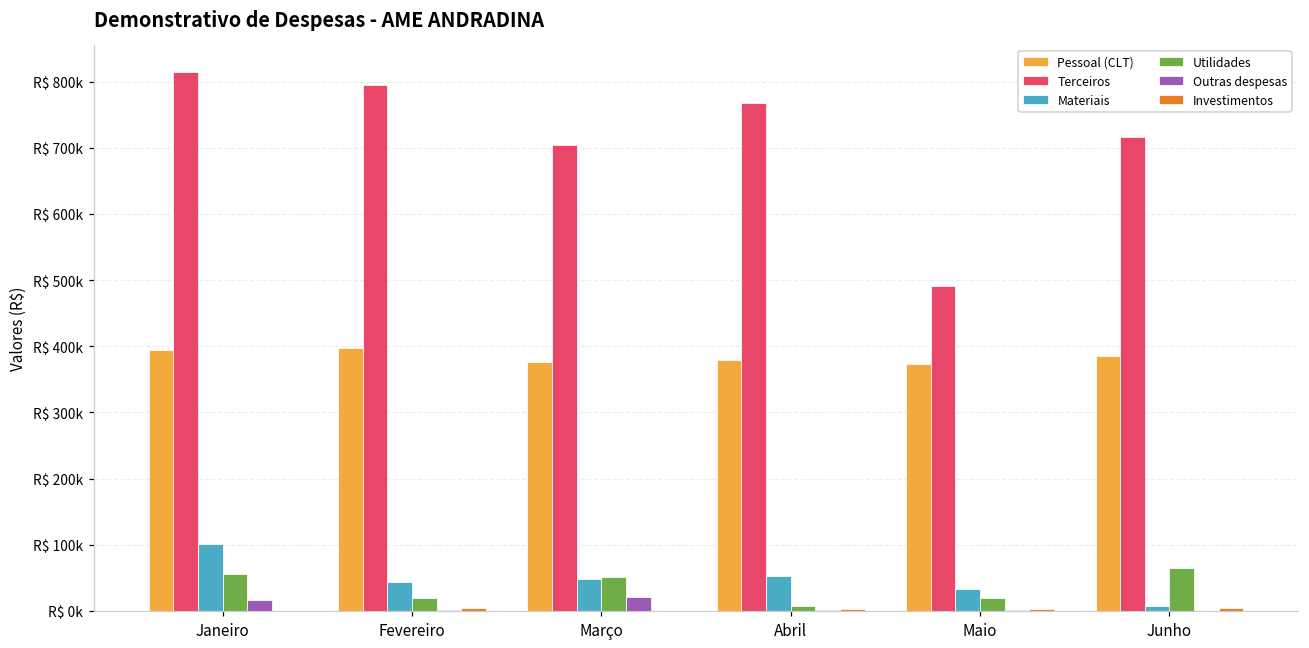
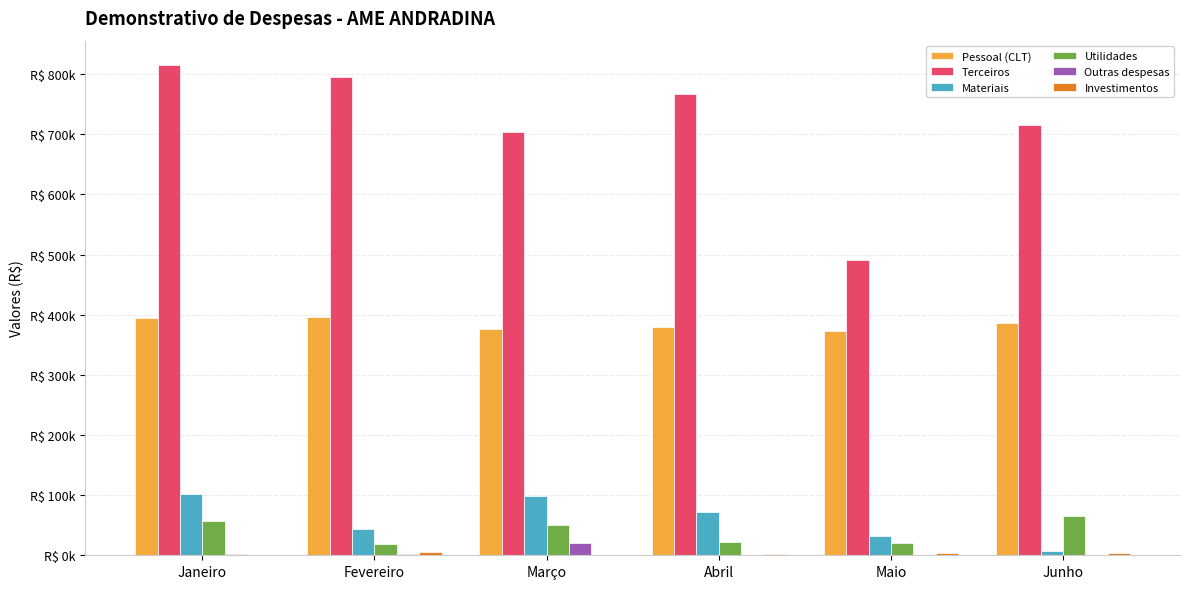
Outras despesas, Janeiro: R$ 20000 -> R$ 0
Materiais, Março: R$ 50000 -> R$ 100000
Materiais, Abril: R$ 50000 -> R$ 70000
Utilidades, Abril: R$ 10000 -> R$ 20000
